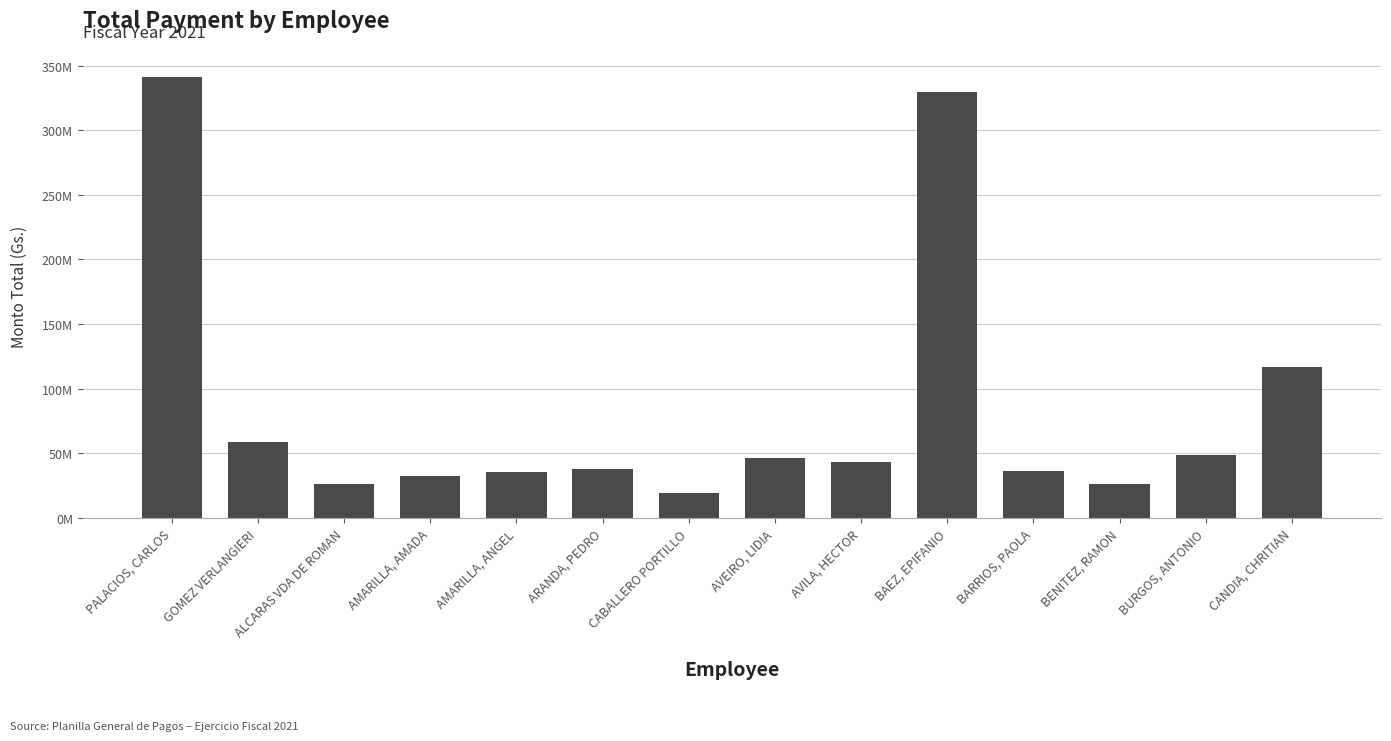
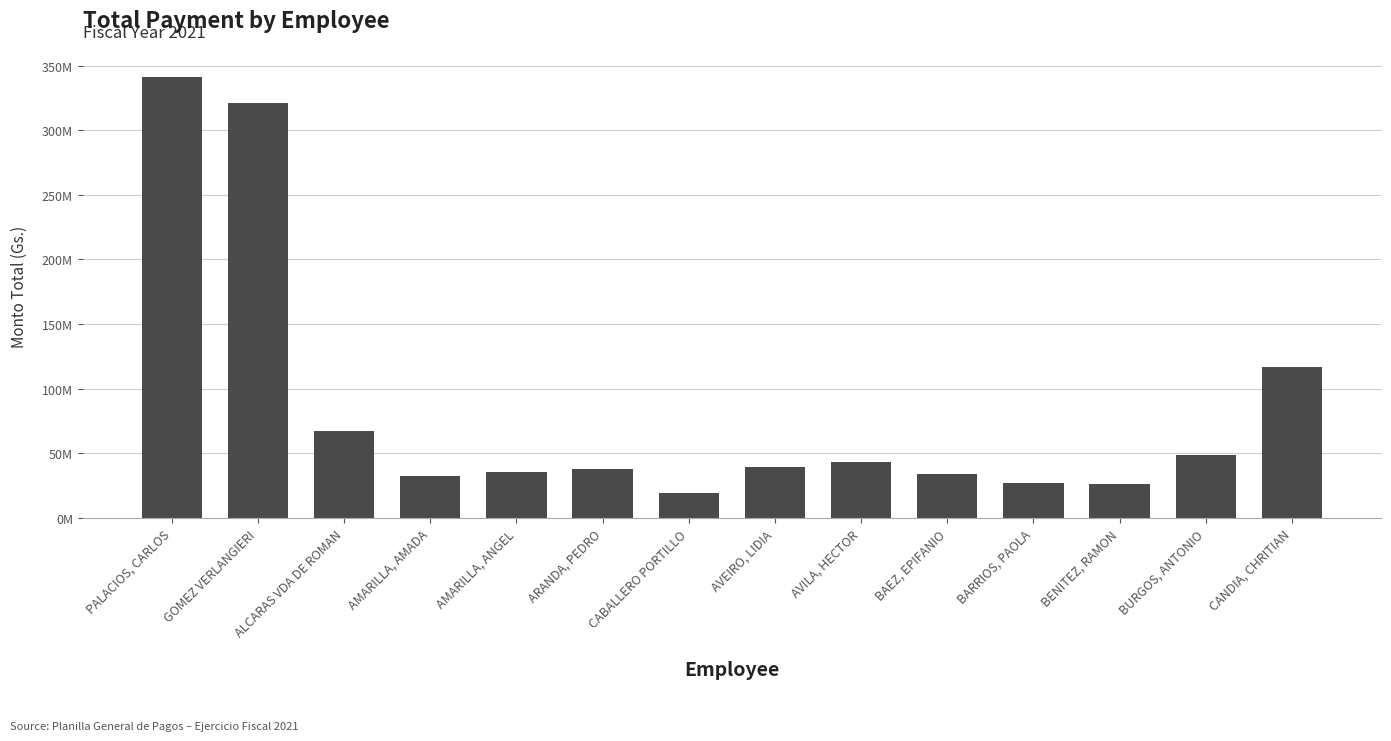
GOMEZ VERLANGIERI: 59000000 -> 321000000
ALCARAS VDA DE ROMAN: 26000000 -> 67000000
AVEIRO, LIDIA: 46000000 -> 39000000
BAEZ, EPIFANIO: 330000000 -> 34000000
BARRIOS, PAOLA: 36000000 -> 27000000
